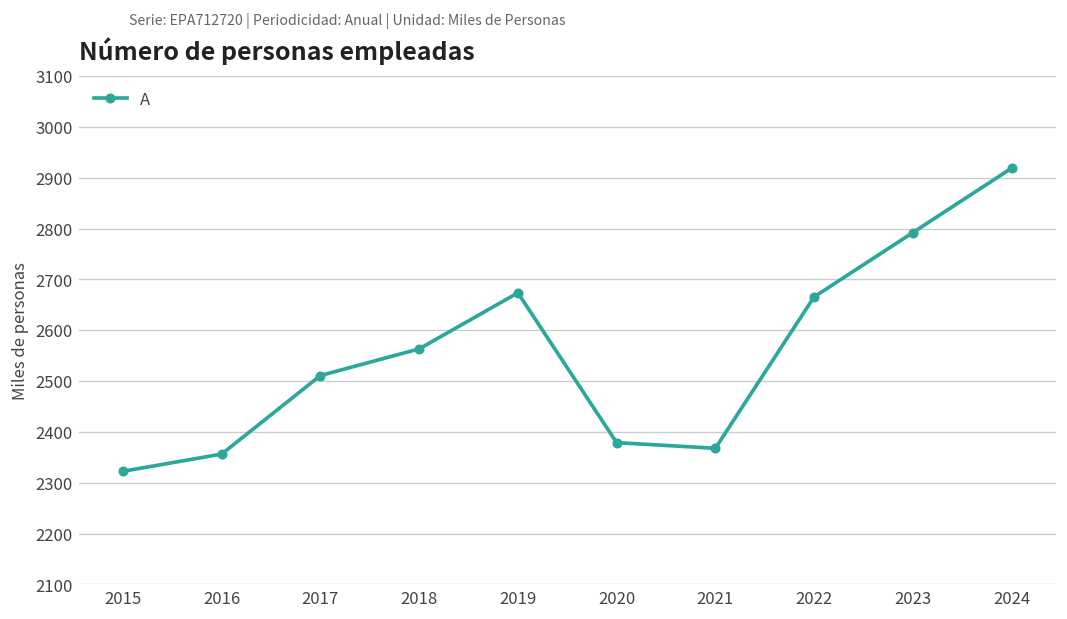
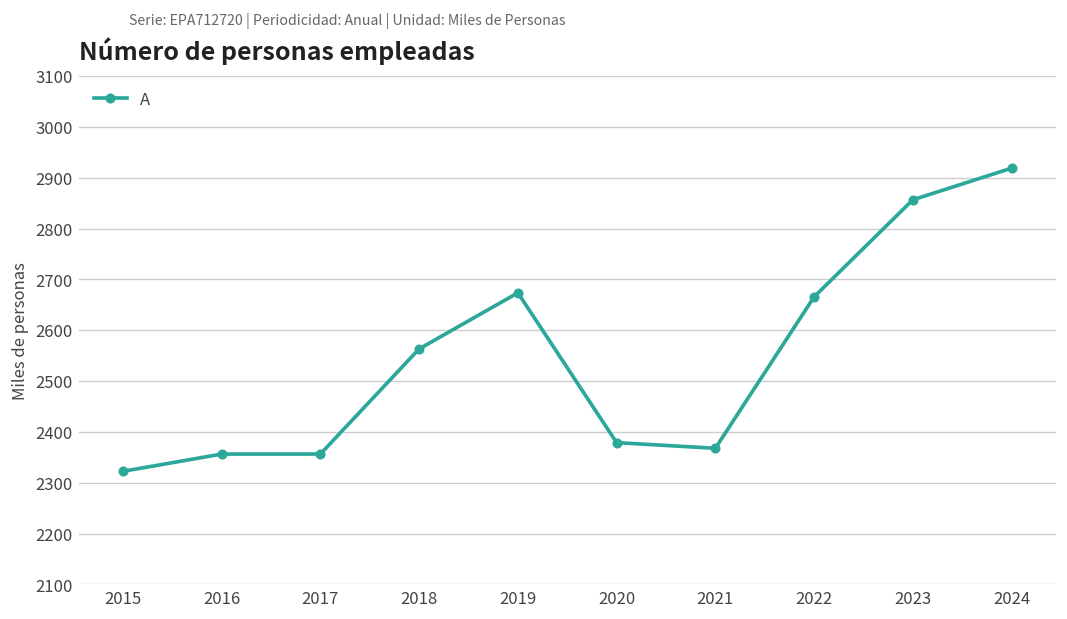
2017: 2510 -> 2360
2023: 2790 -> 2860
